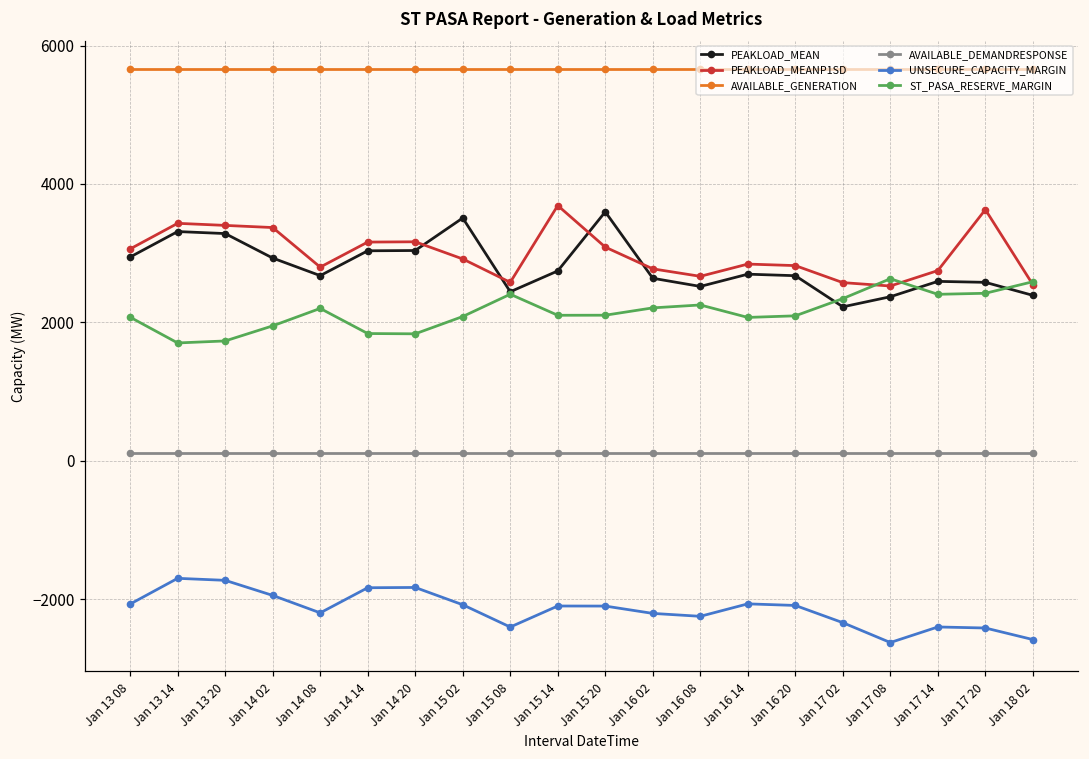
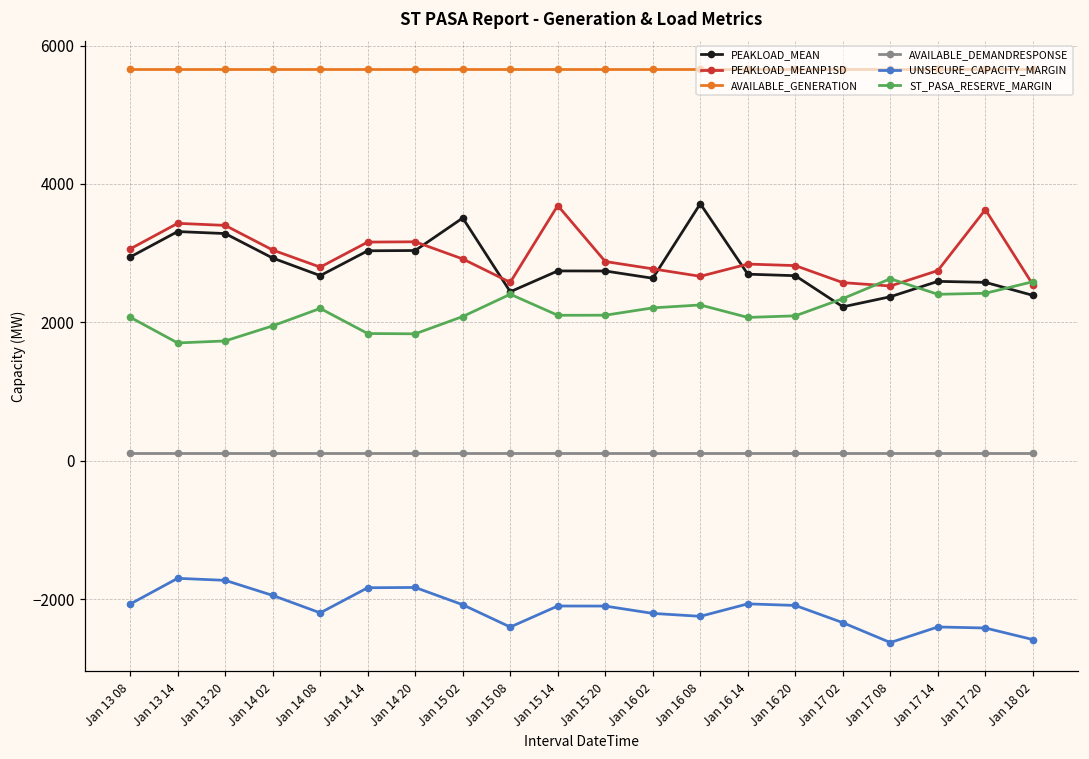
PEAKLOAD_MEANP1SD, Jan 14 02: 3400 -> 3000
PEAKLOAD_MEAN, Jan 15 20: 3600 -> 2700
PEAKLOAD_MEANP1SD, Jan 15 20: 3100 -> 2900
PEAKLOAD_MEAN, Jan 16 08: 2500 -> 3700
